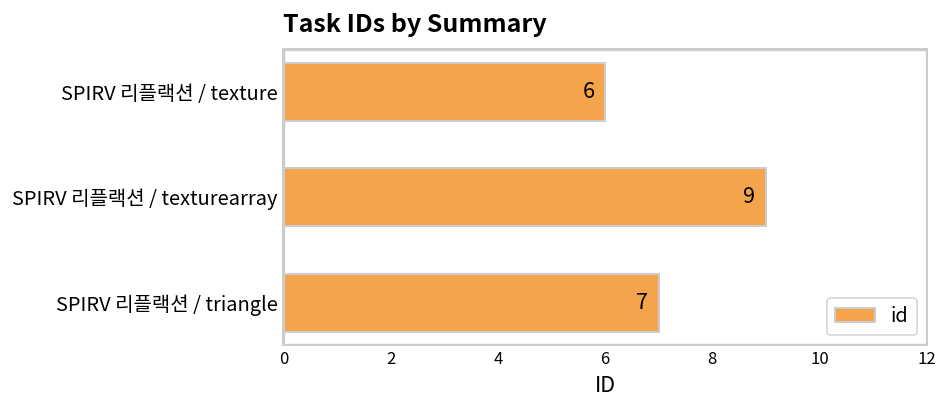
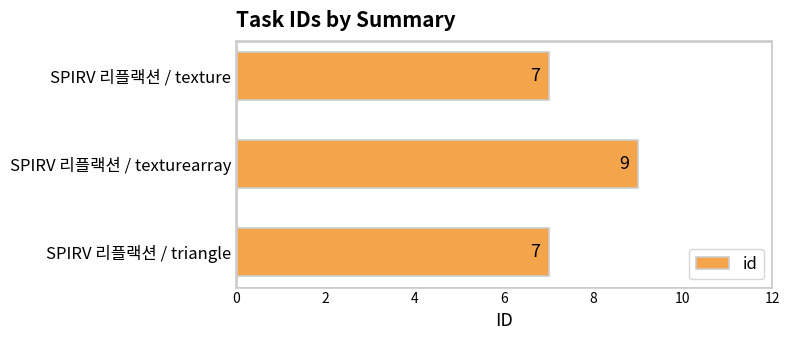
SPIRV 리플랙션 / texture: 6 -> 7
